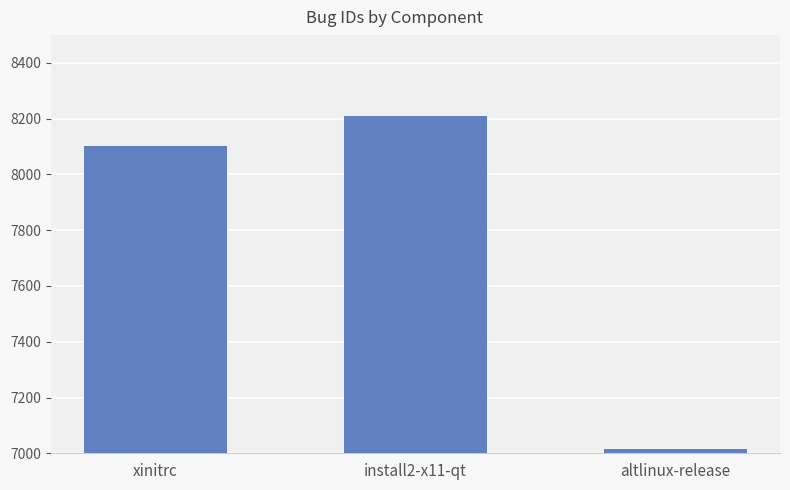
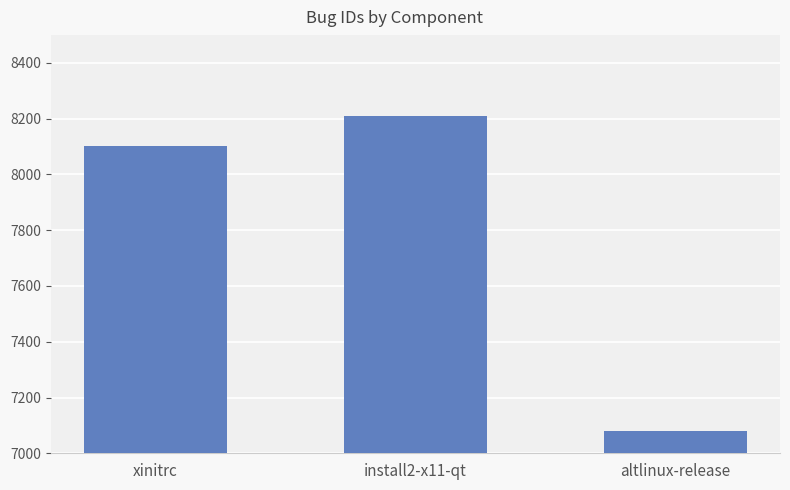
altlinux-release: 7020 -> 7080
